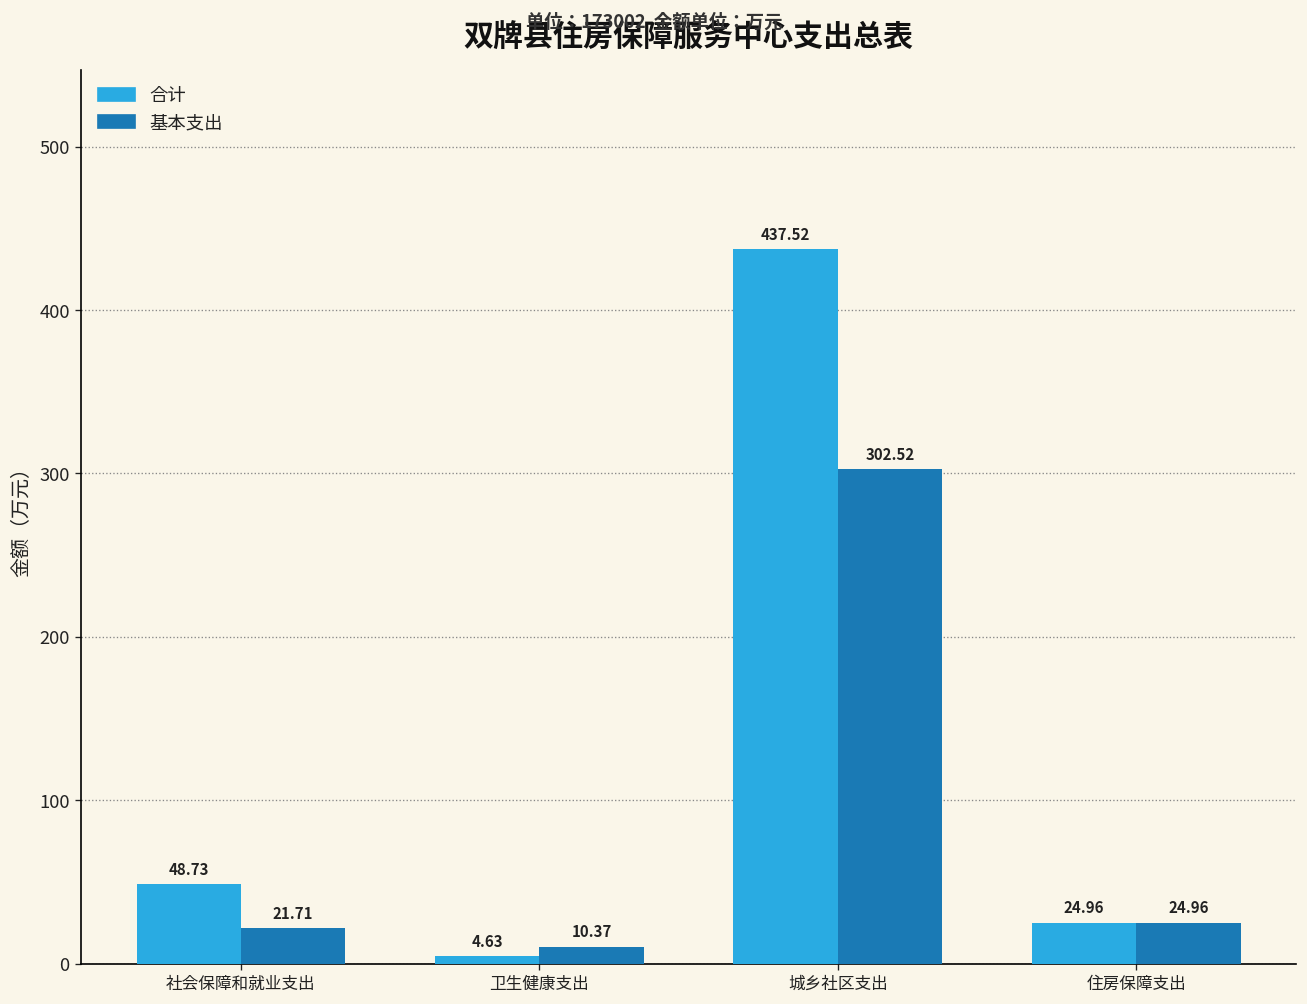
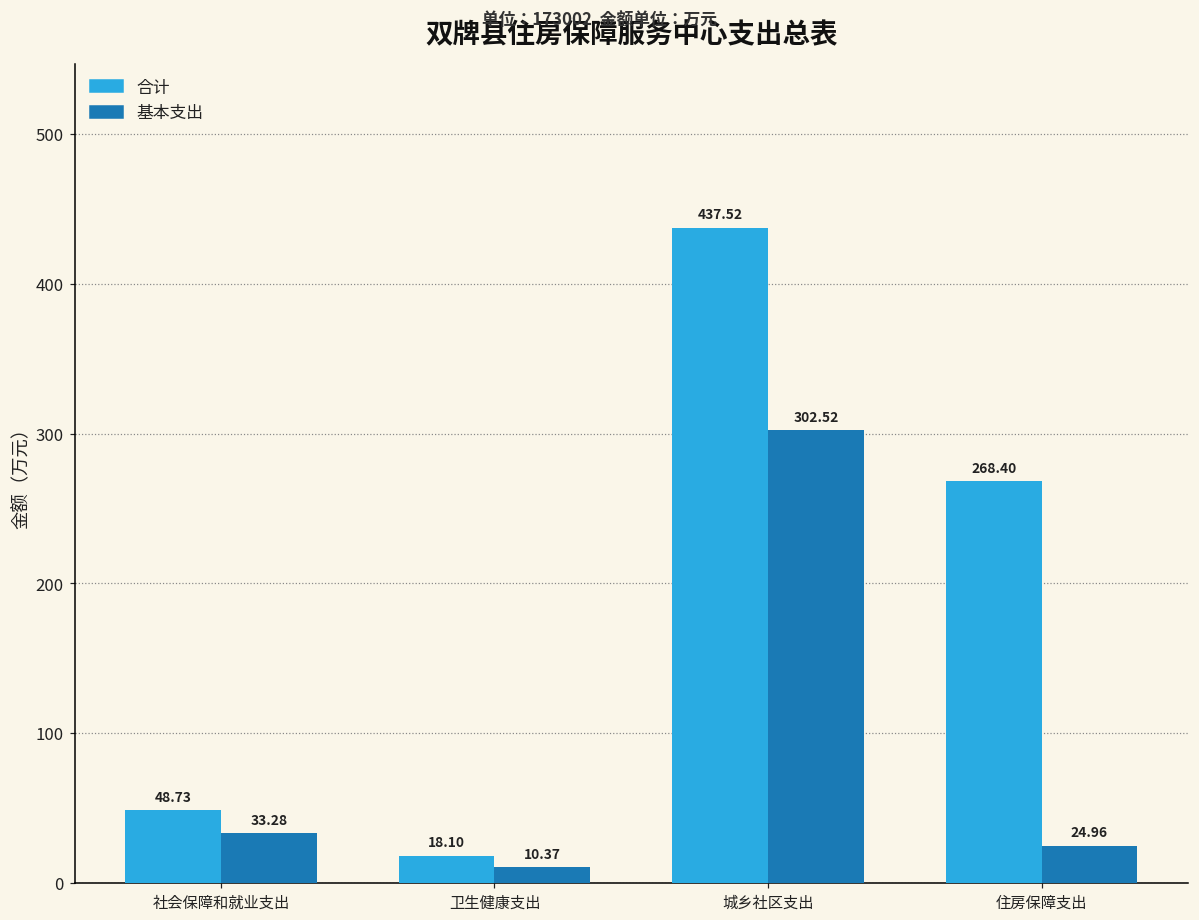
基本支出, 社会保障和就业支出: 21.71 -> 33.28
合计, 卫生健康支出: 4.63 -> 18.10
合计, 住房保障支出: 24.96 -> 268.40
